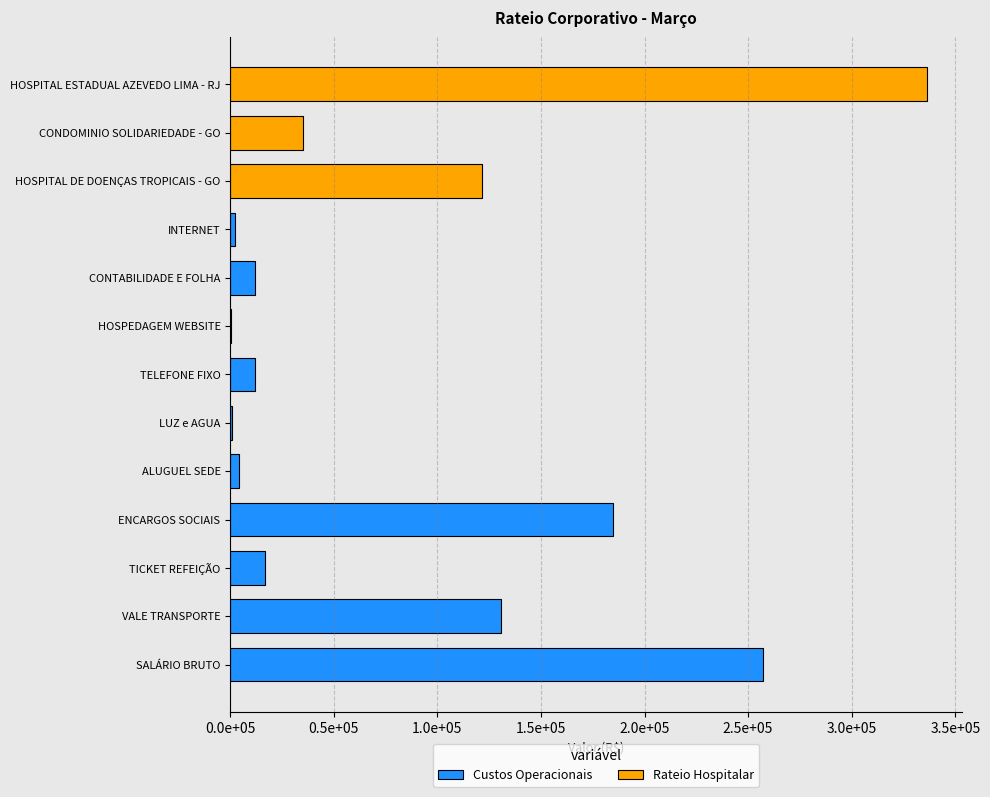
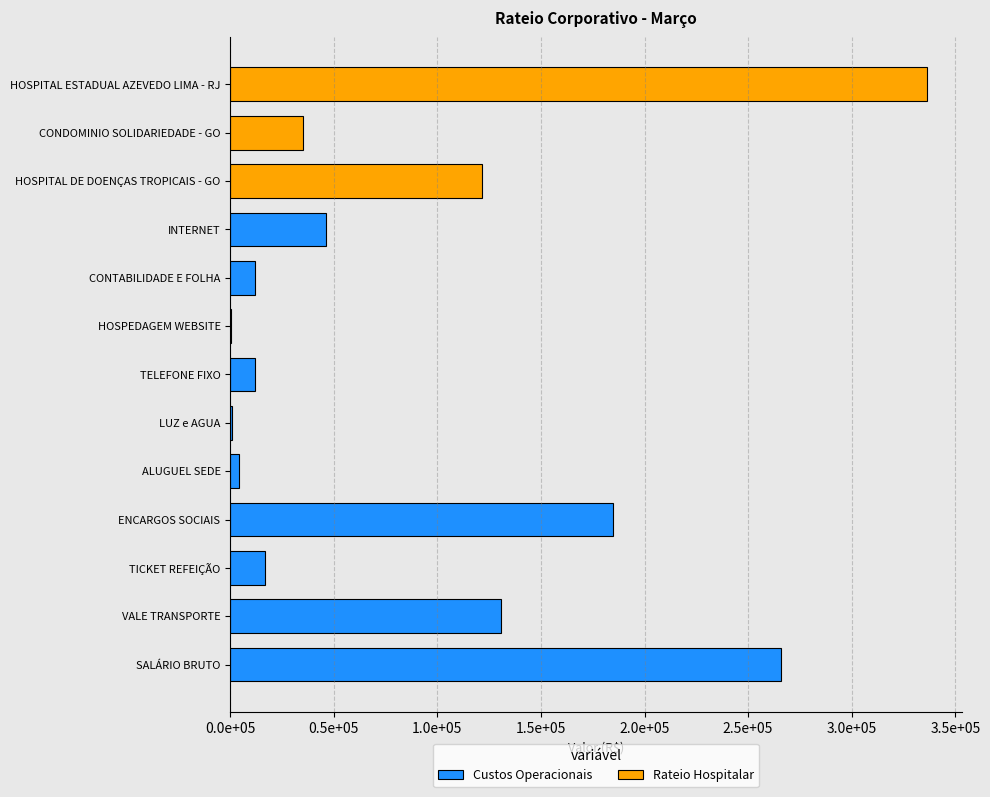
Custos Operacionais, INTERNET: 3000 -> 46000
Custos Operacionais, SALÁRIO BRUTO: 257000 -> 266000
